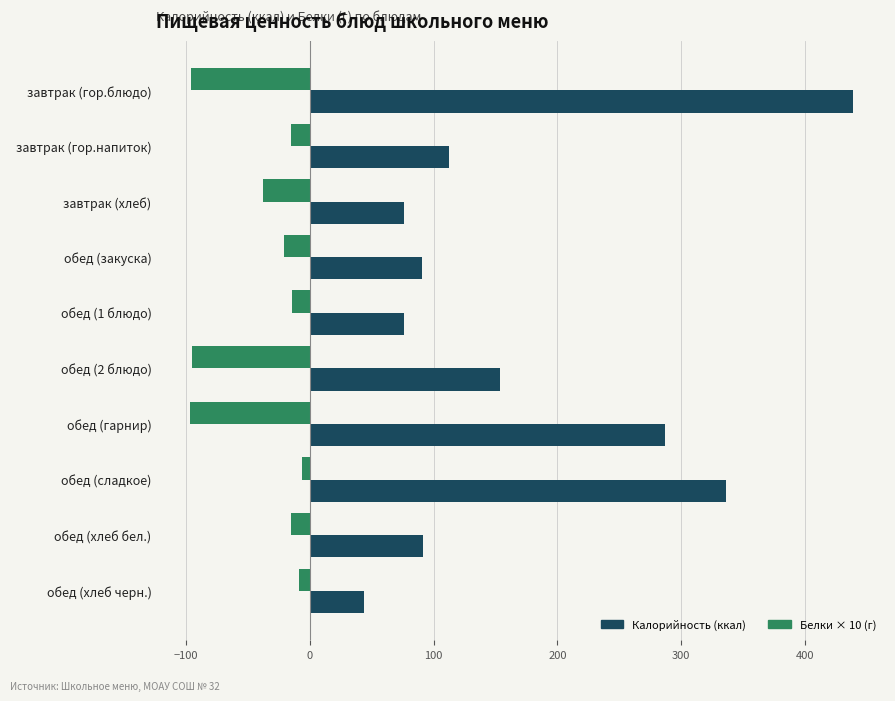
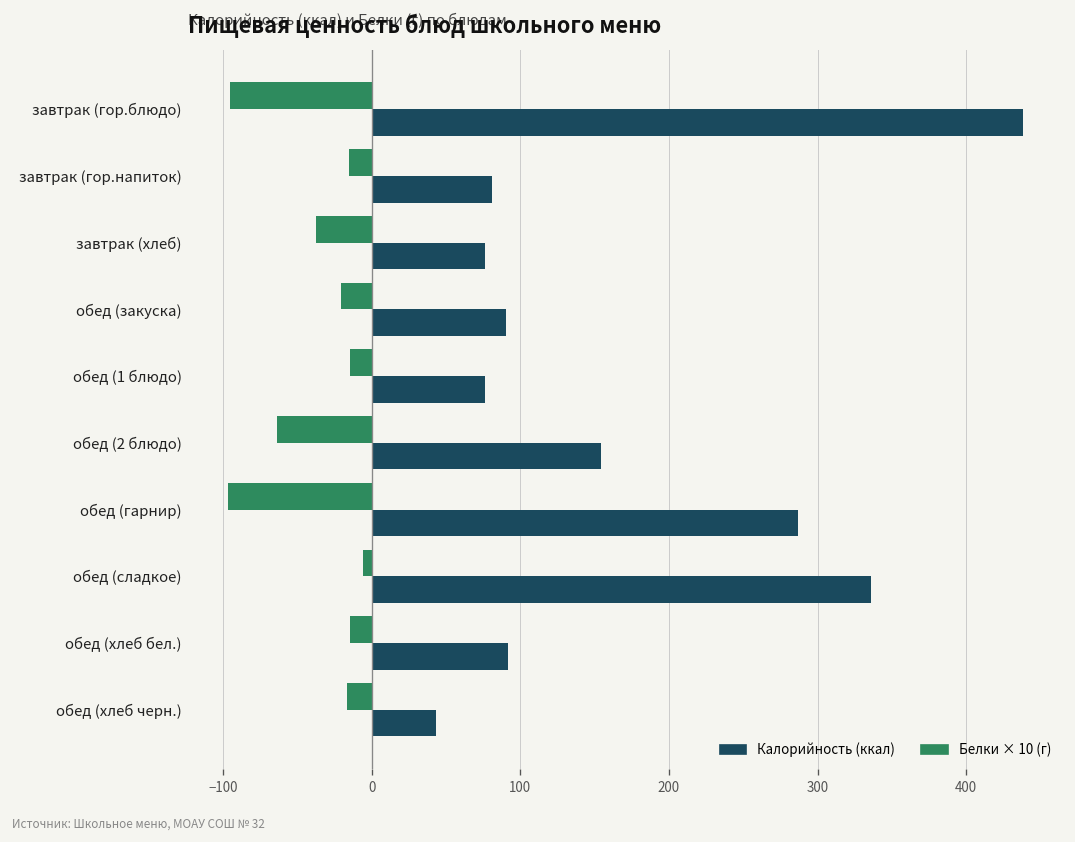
Калорийность (ккал), завтрак (гор.напиток): 112 -> 81
Белки × 10 (г), обед (2 блюдо): -95 -> -64
Белки × 10 (г), обед (хлеб черн.): -8 -> -17
